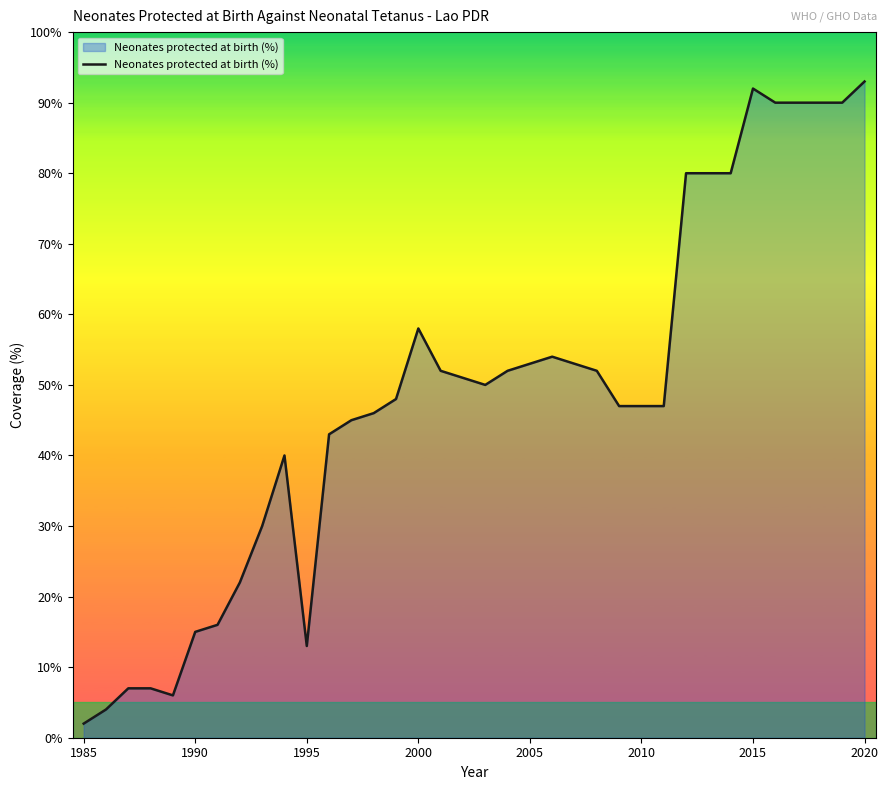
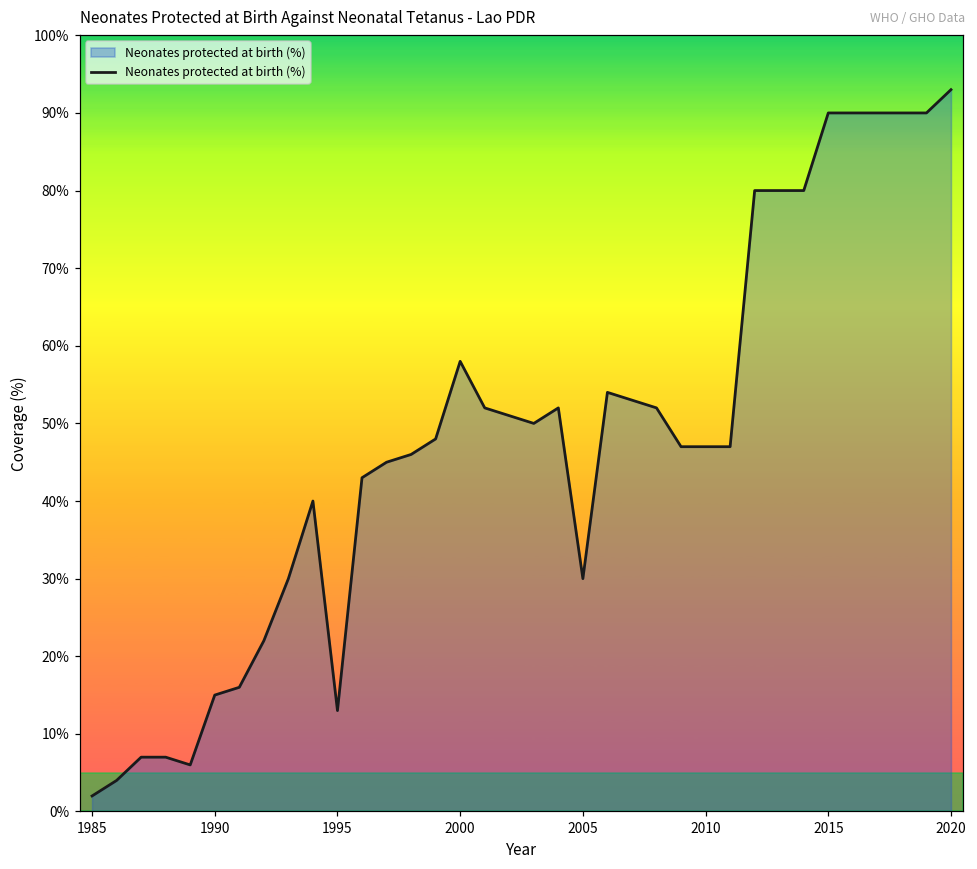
2005: 53% -> 30%
2015: 92% -> 90%
